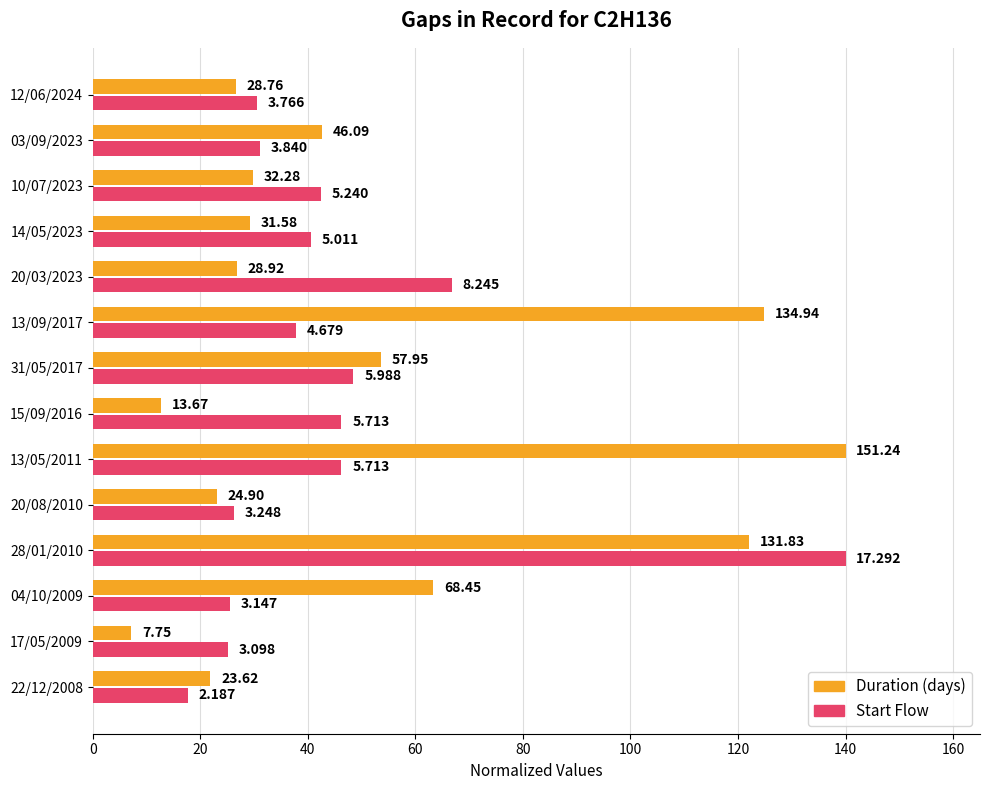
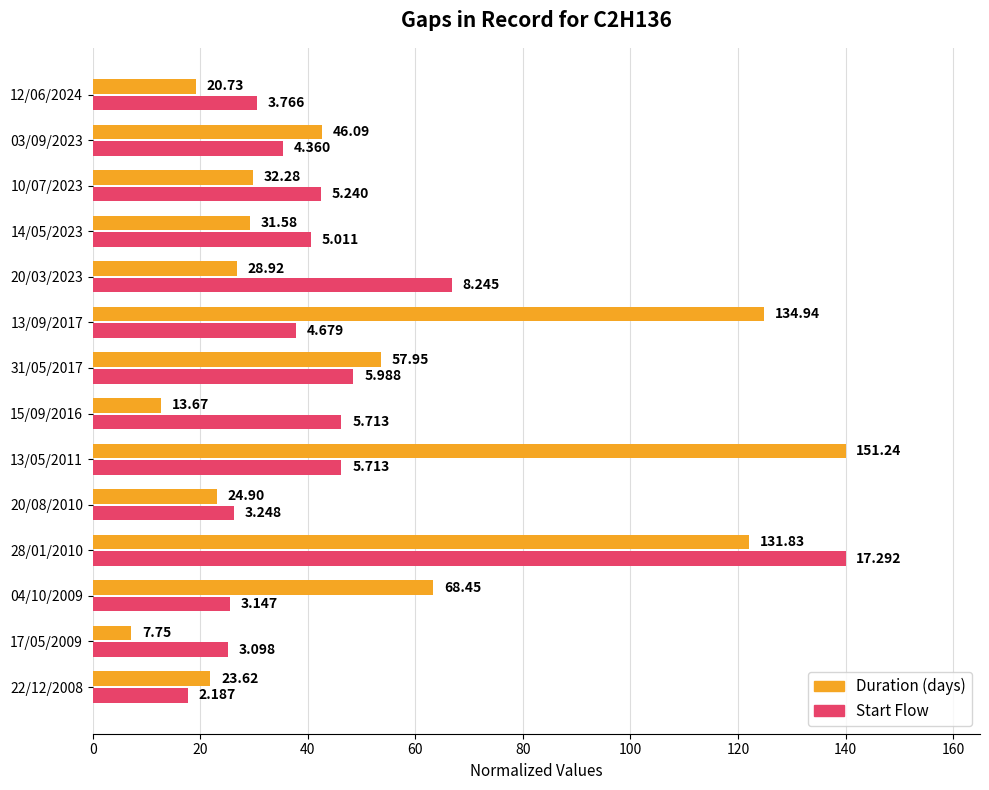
Duration (days), 12/06/2024: 28.76 -> 20.73
Start Flow, 03/09/2023: 3.840 -> 4.360
